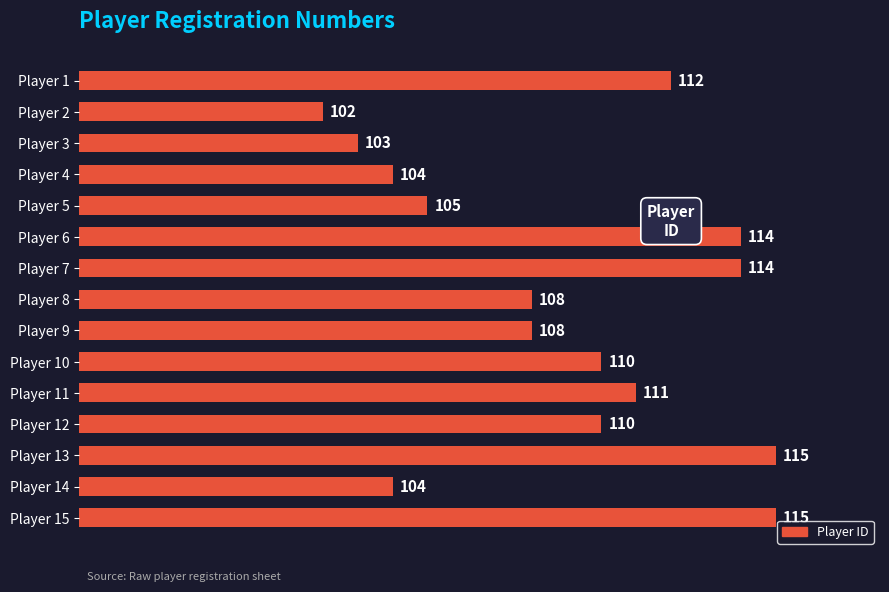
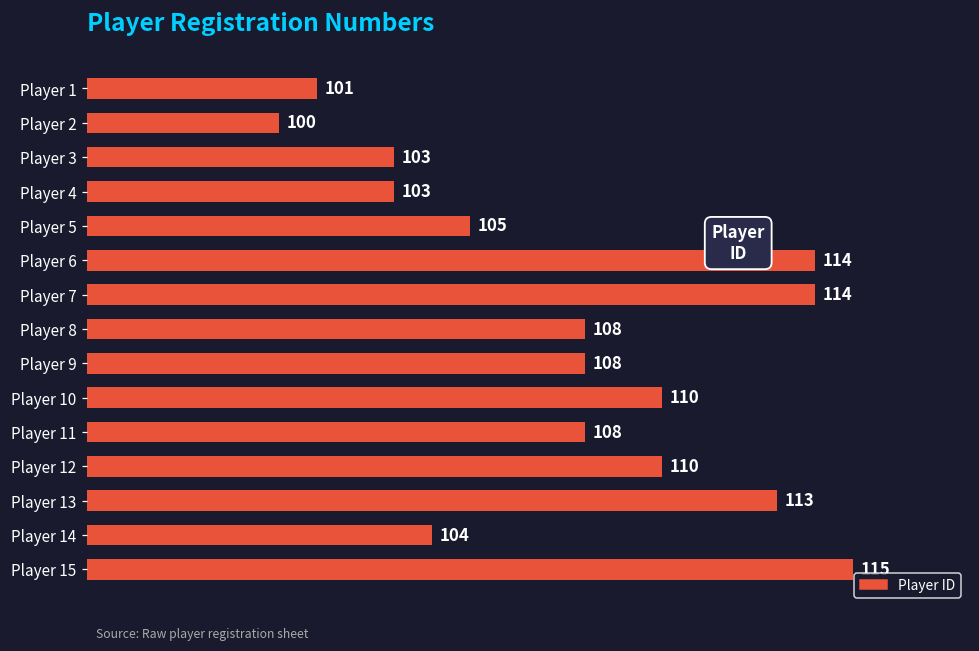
Player 1: 112 -> 101
Player 2: 102 -> 100
Player 4: 104 -> 103
Player 11: 111 -> 108
Player 13: 115 -> 113
